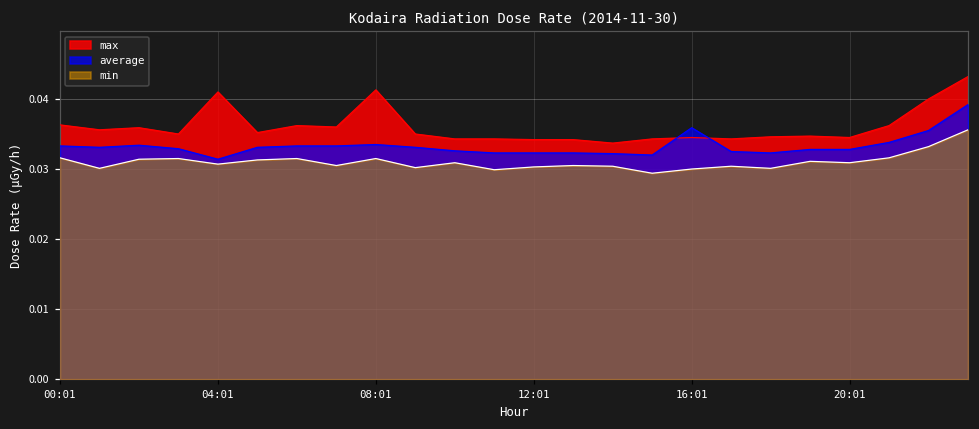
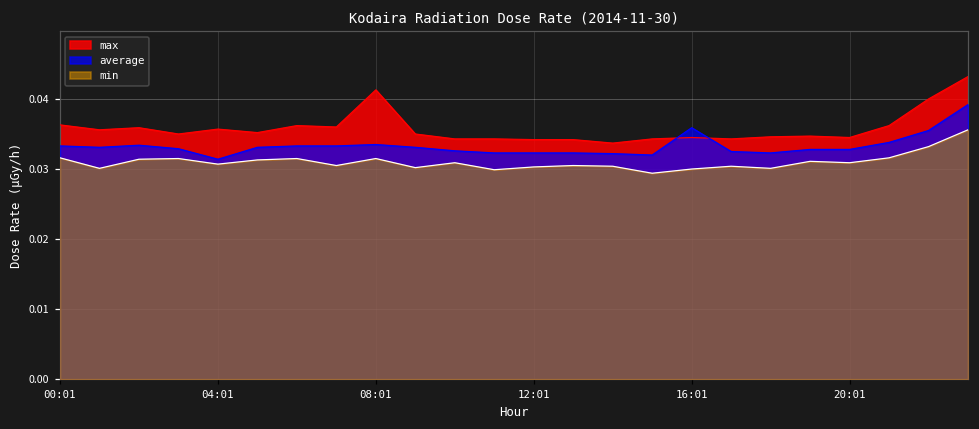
max, 04:01: 0.041 -> 0.036
